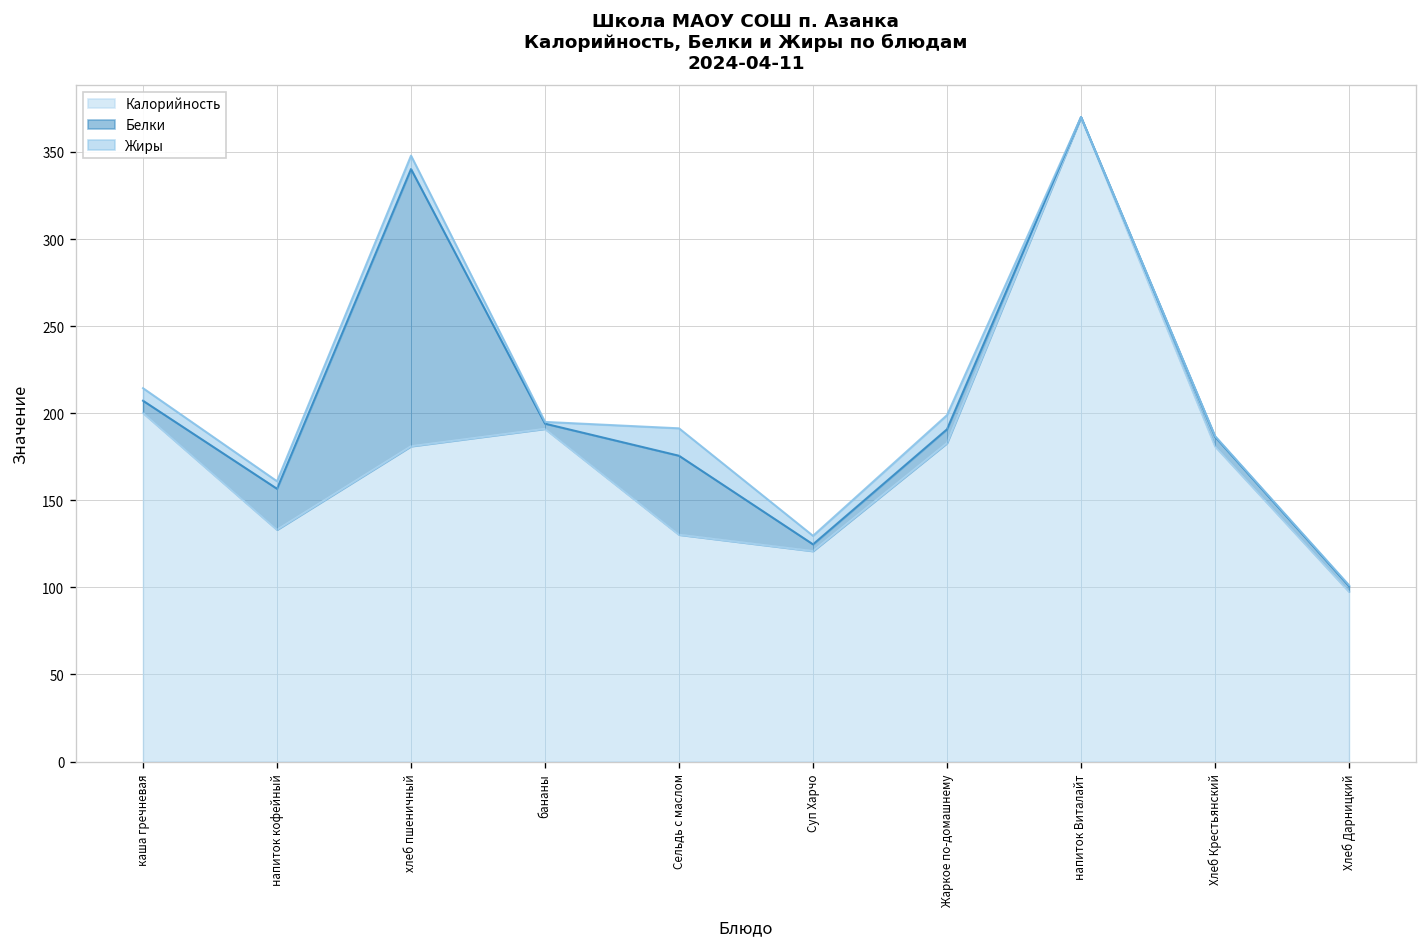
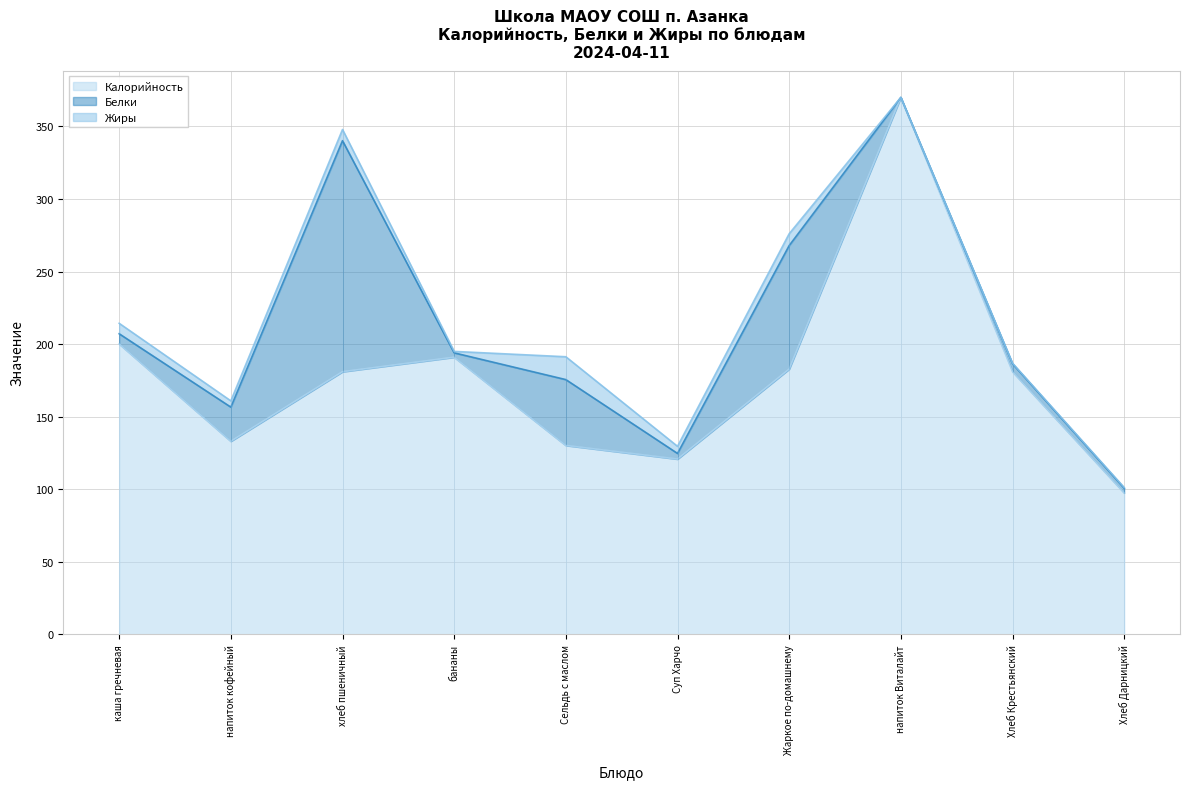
Белки, Жаркое по-домашнему: 8 -> 85
